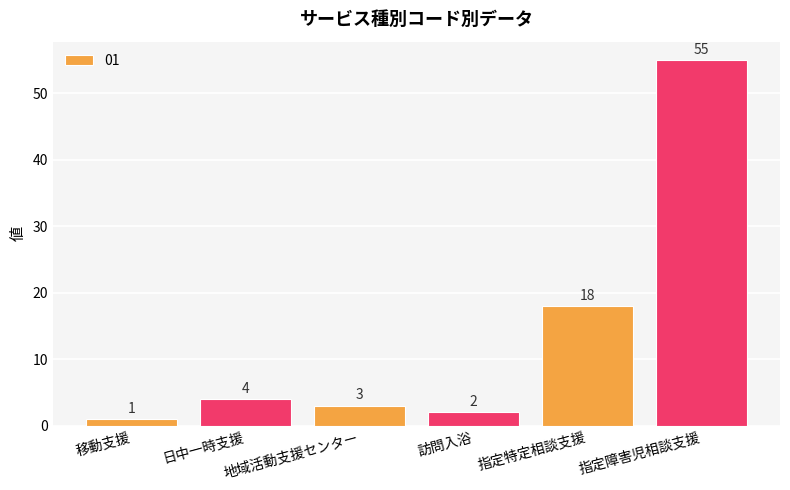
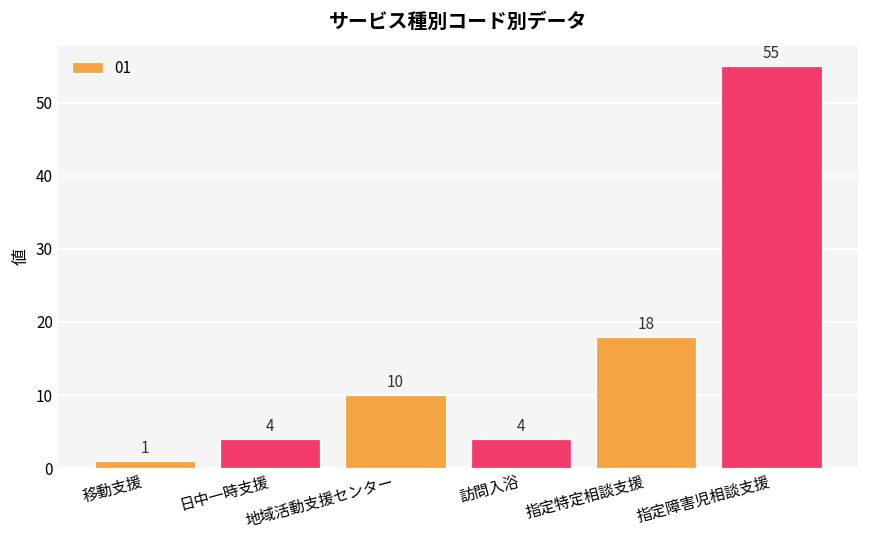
地域活動支援センター: 3 -> 10
訪問入浴: 2 -> 4
